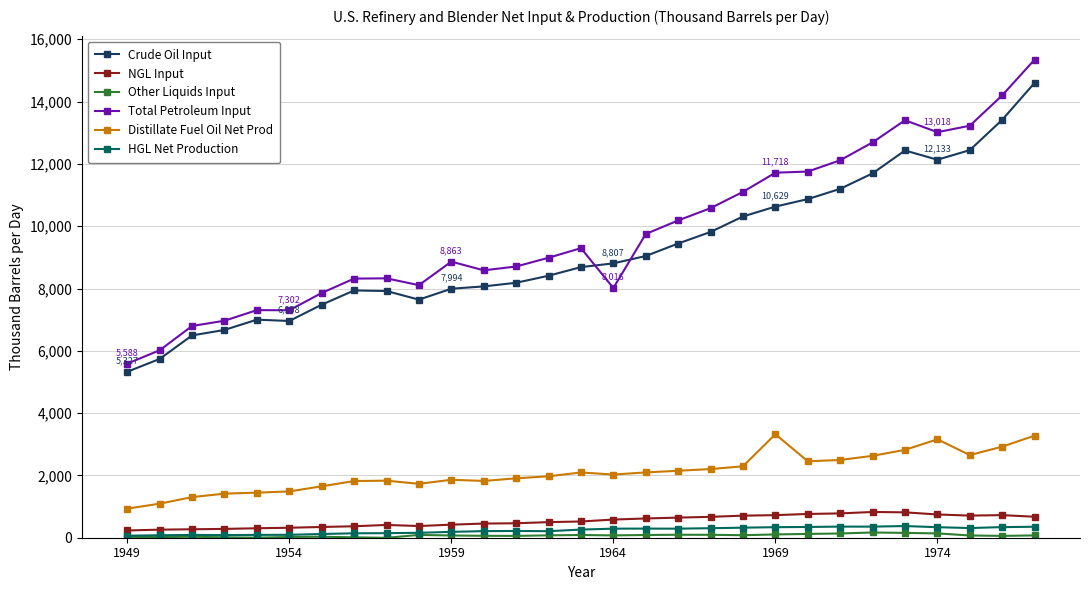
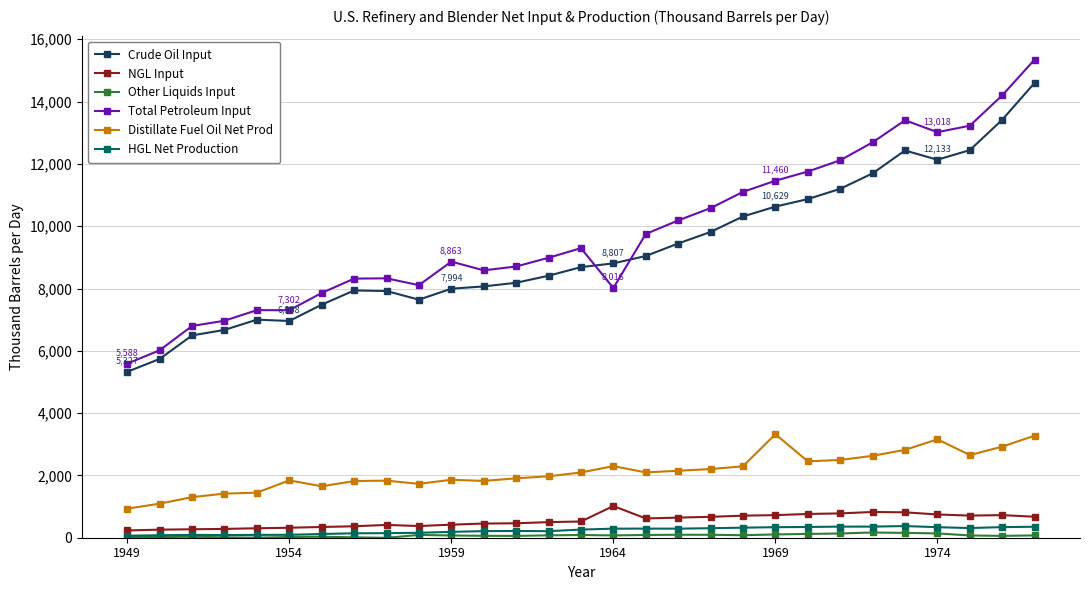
Distillate Fuel Oil Net Prod, 1954: 1,500 -> 1,800
NGL Input, 1964: 600 -> 1,000
Distillate Fuel Oil Net Prod, 1964: 2,000 -> 2,300
Total Petroleum Input, 1969: 11,718 -> 11,460
